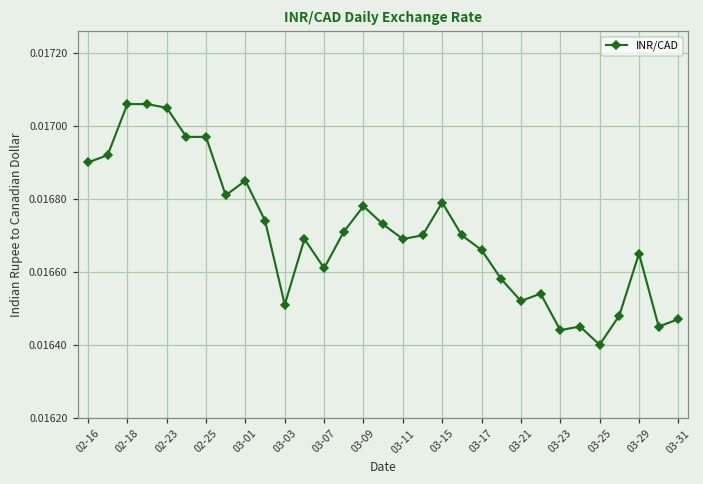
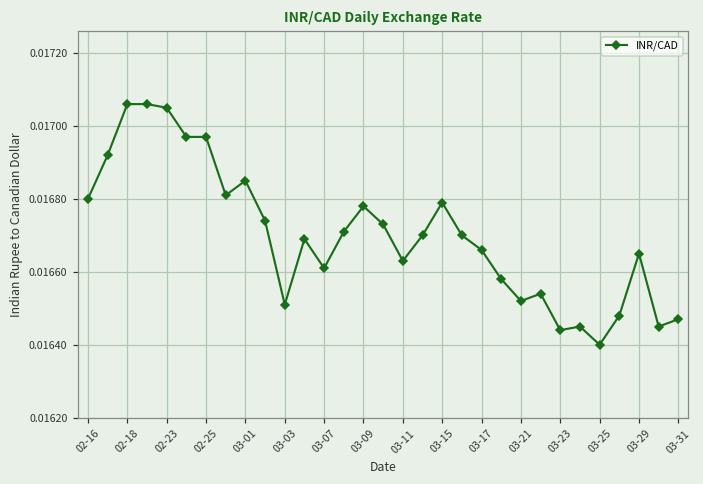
02-16: 0.0169 -> 0.0168
03-11: 0.01669 -> 0.01663
